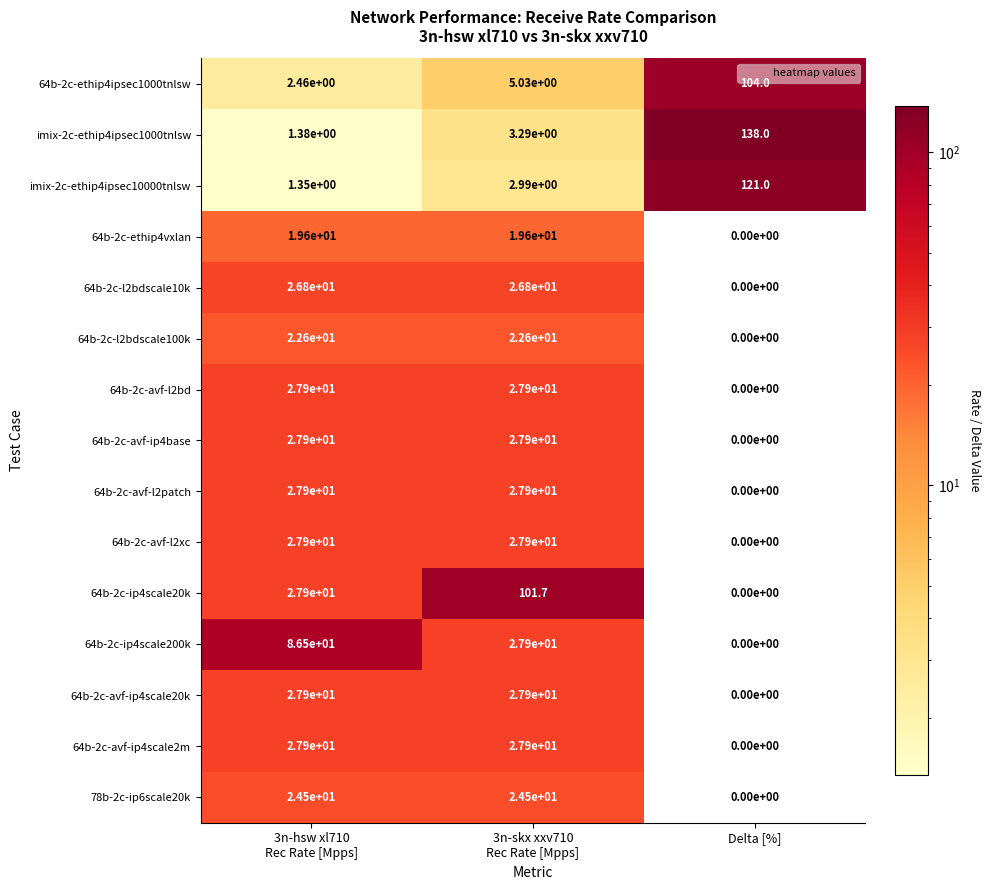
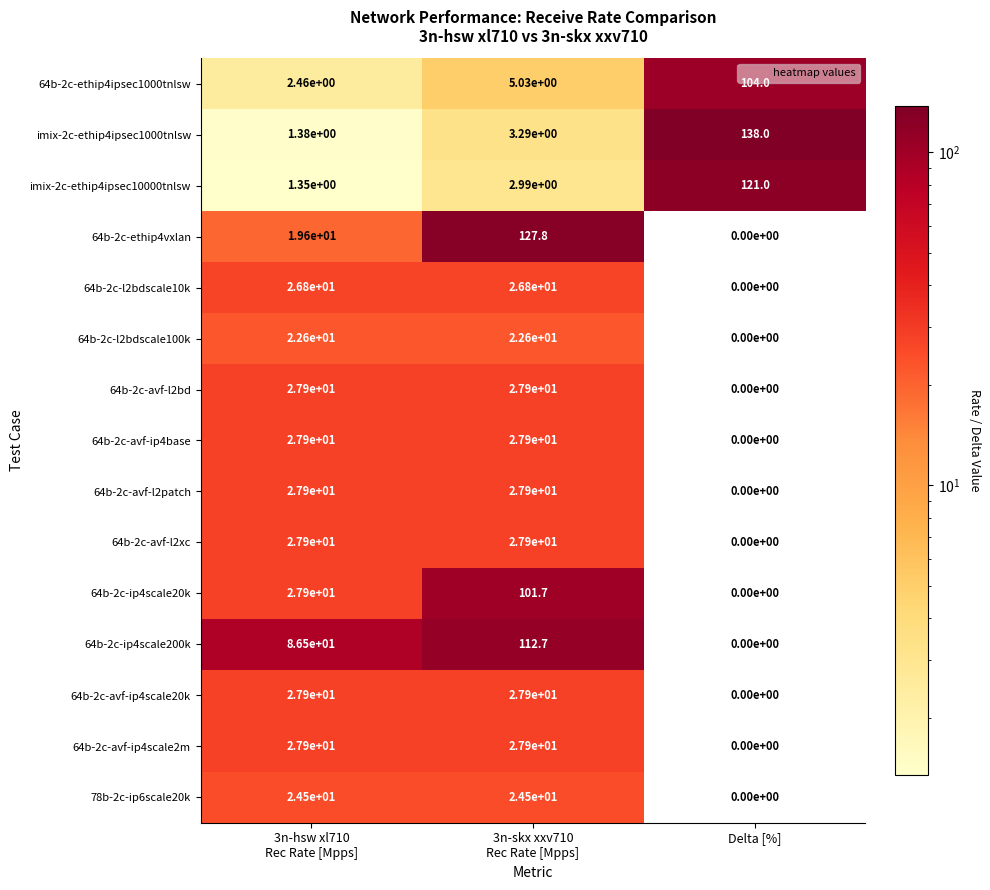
64b-2c-ethip4vxlan, 3n-skx xxv710 Rec Rate [Mpps]: 1.96e+01 -> 127.8
64b-2c-ip4scale200k, 3n-skx xxv710 Rec Rate [Mpps]: 2.79e+01 -> 112.7
